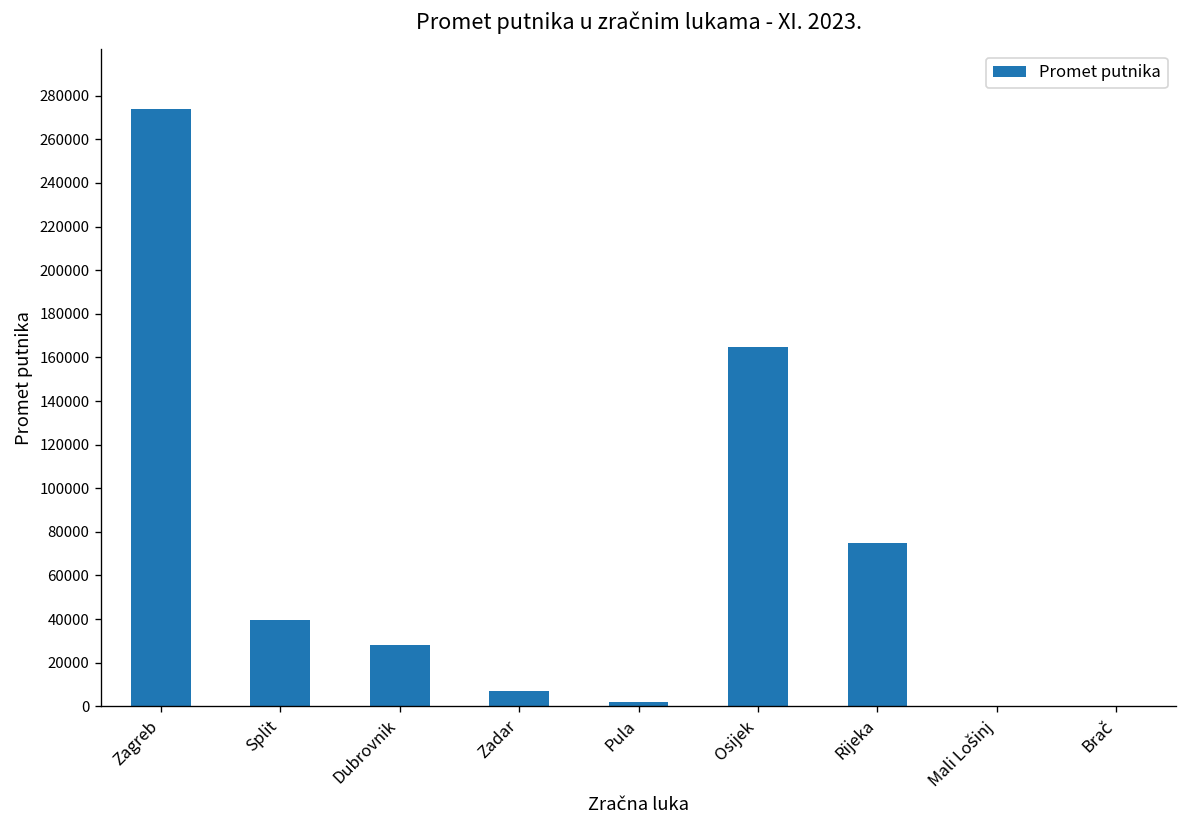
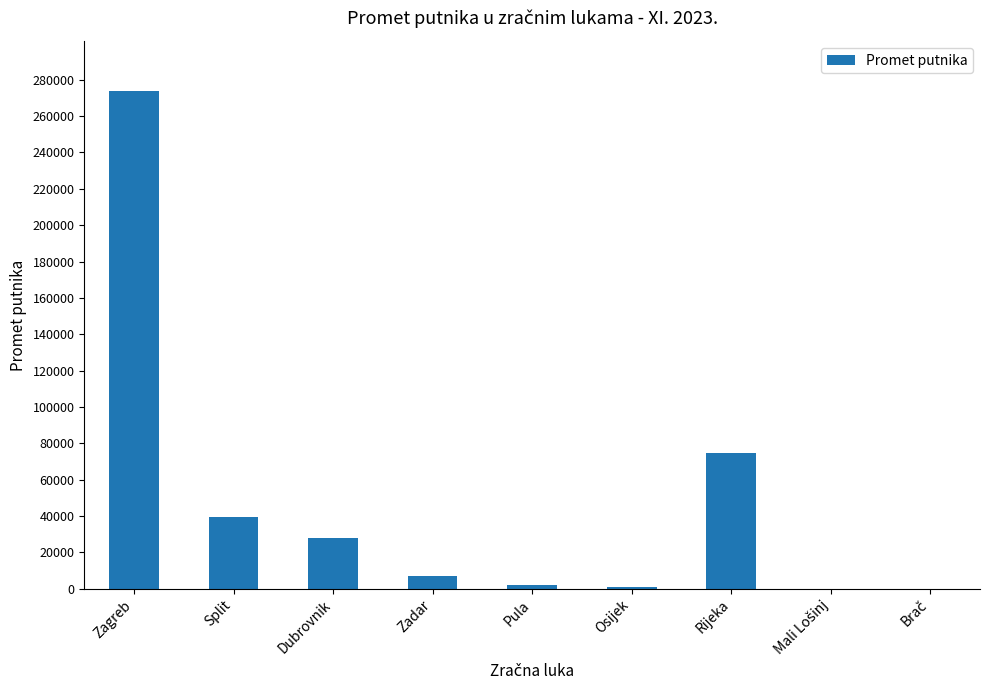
Osijek: 165000 -> 1000
